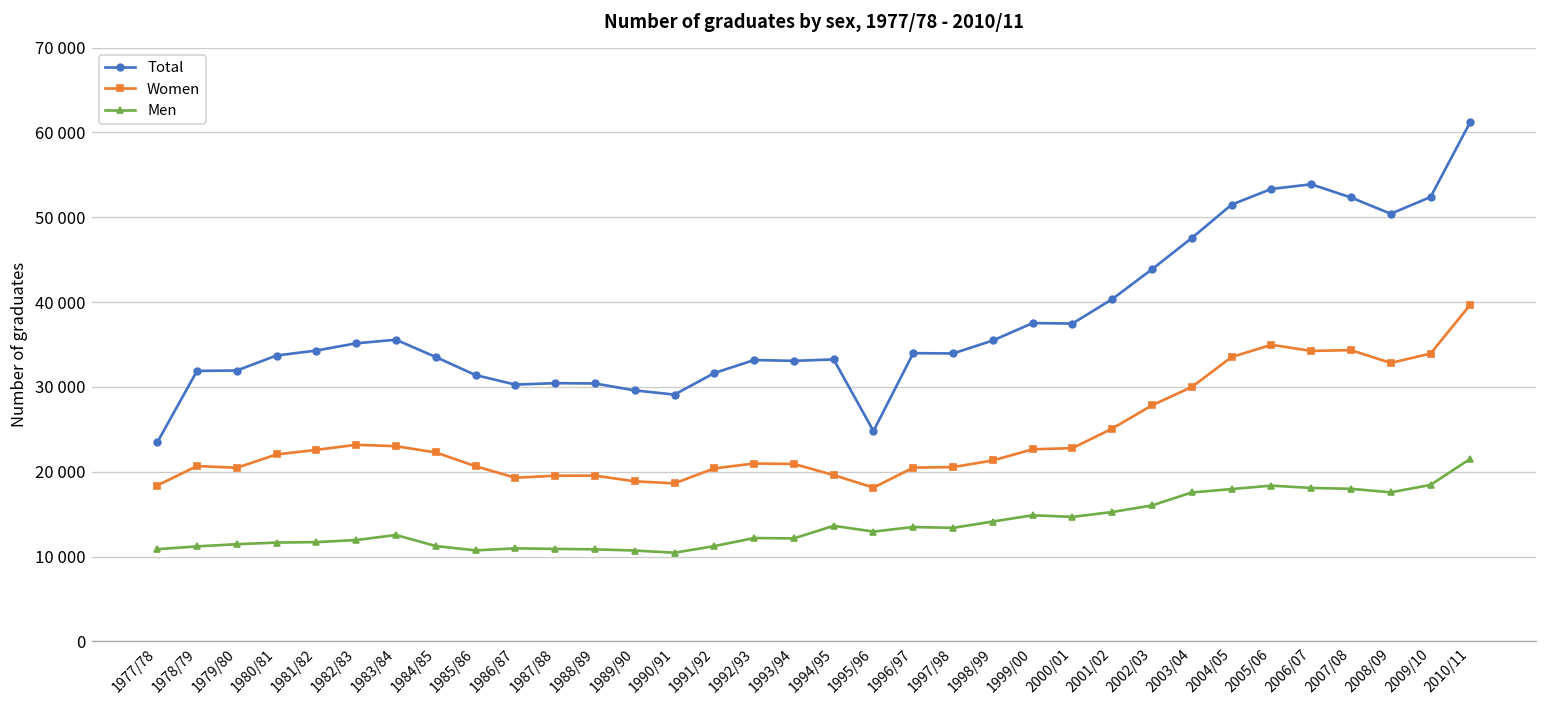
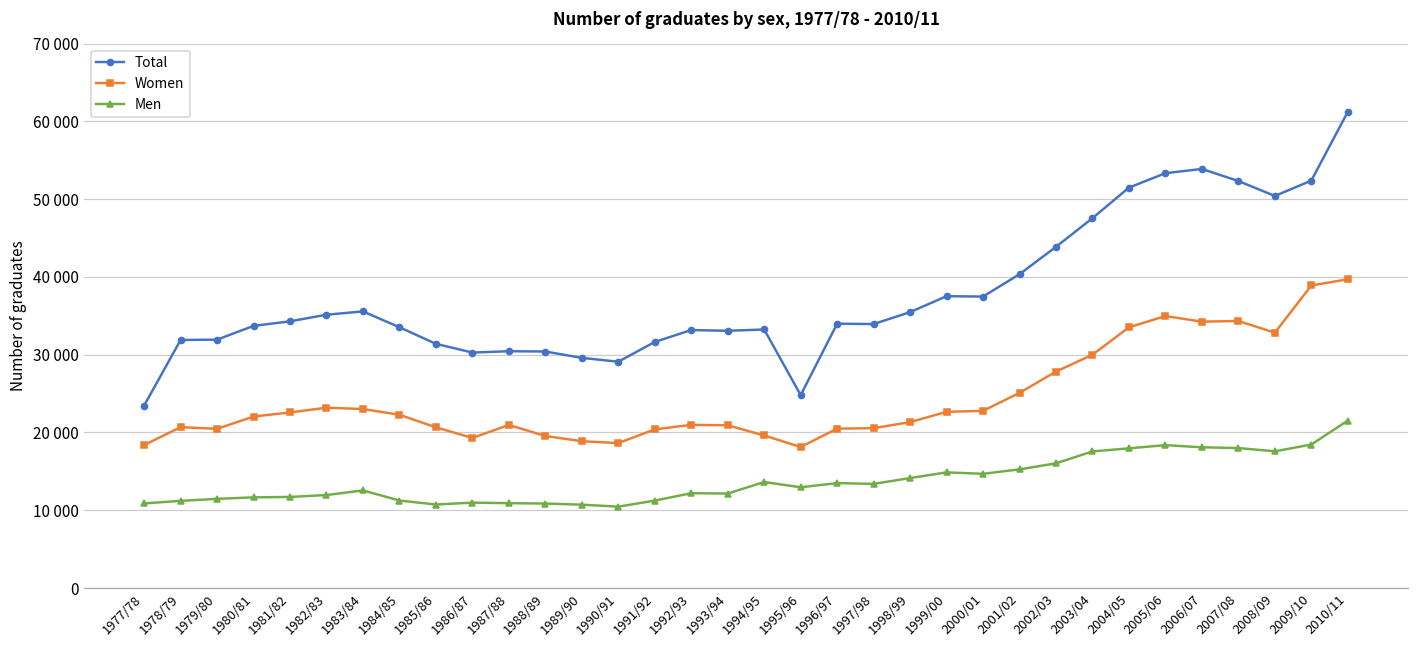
Women, 1987/88: 20000 -> 21000
Women, 2009/10: 34000 -> 39000
